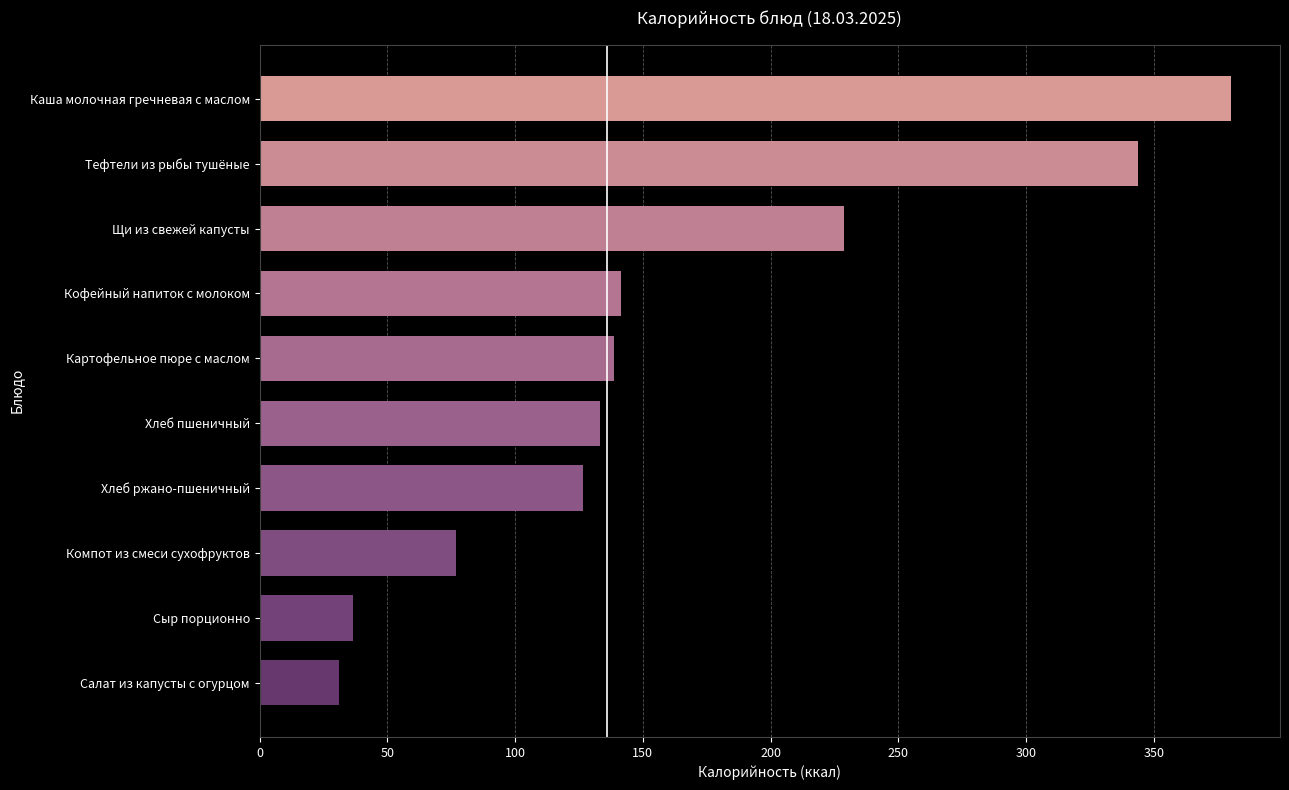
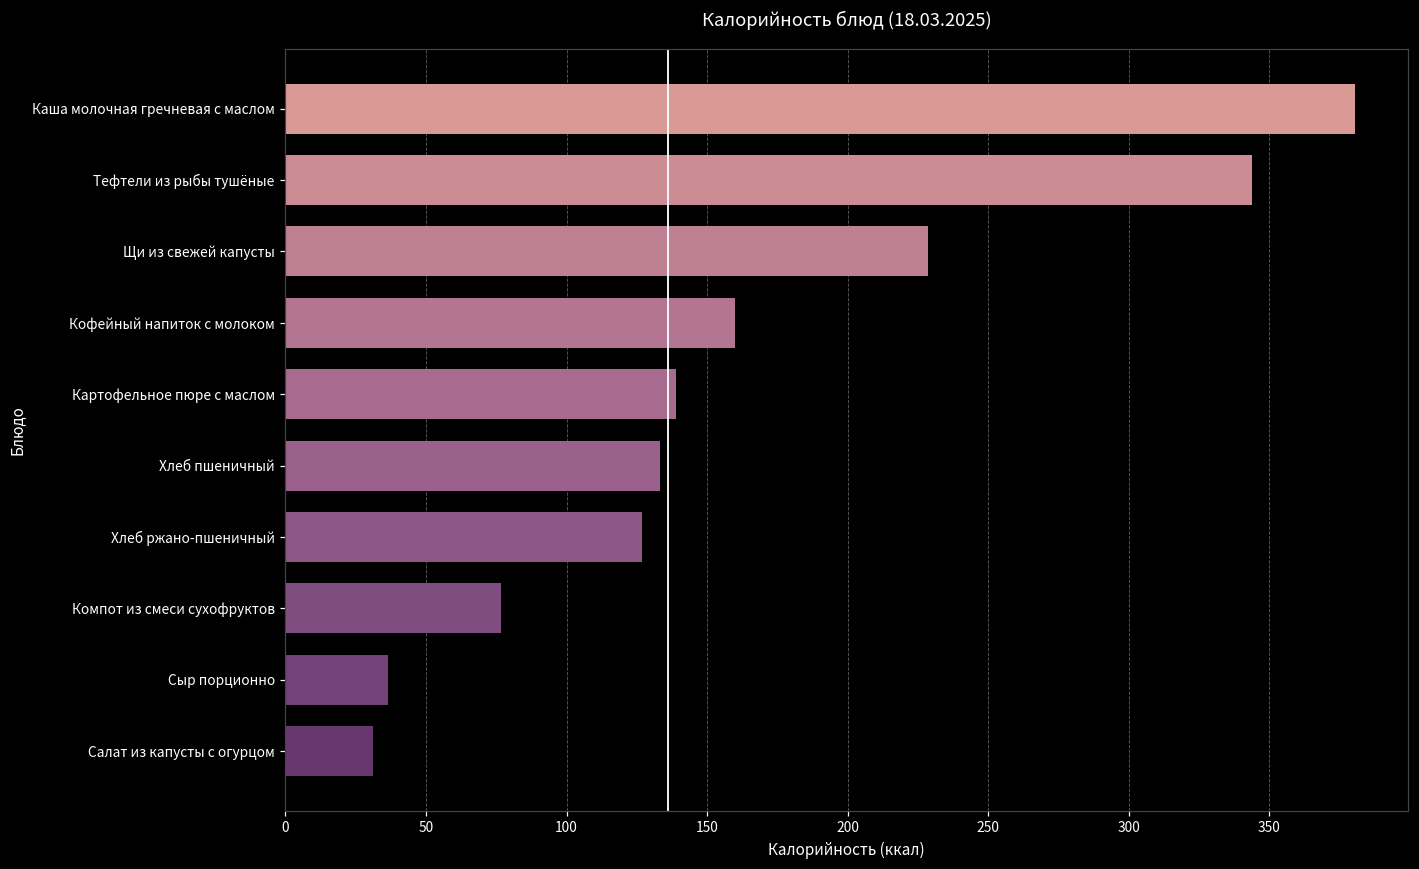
Кофейный напиток с молоком: 141 -> 160
